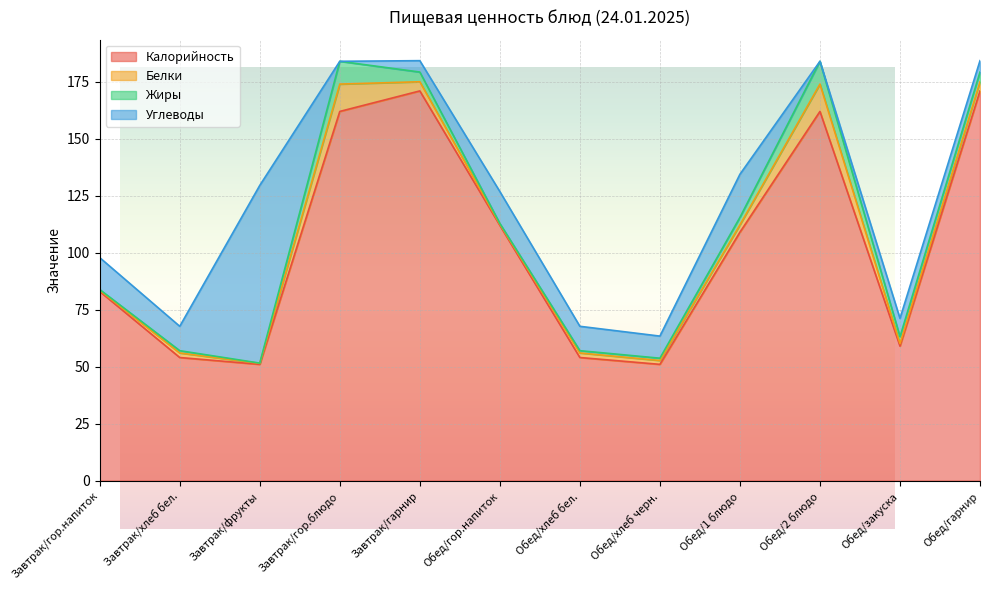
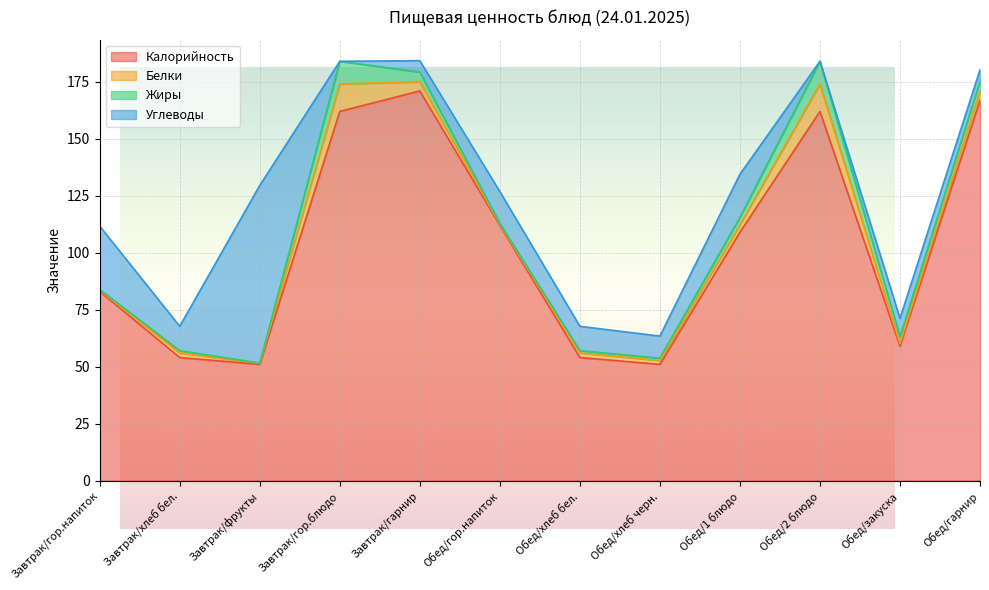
Углеводы, Завтрак/гор.напиток: 14 -> 28
Калорийность, Обед/гарнир: 171 -> 167
